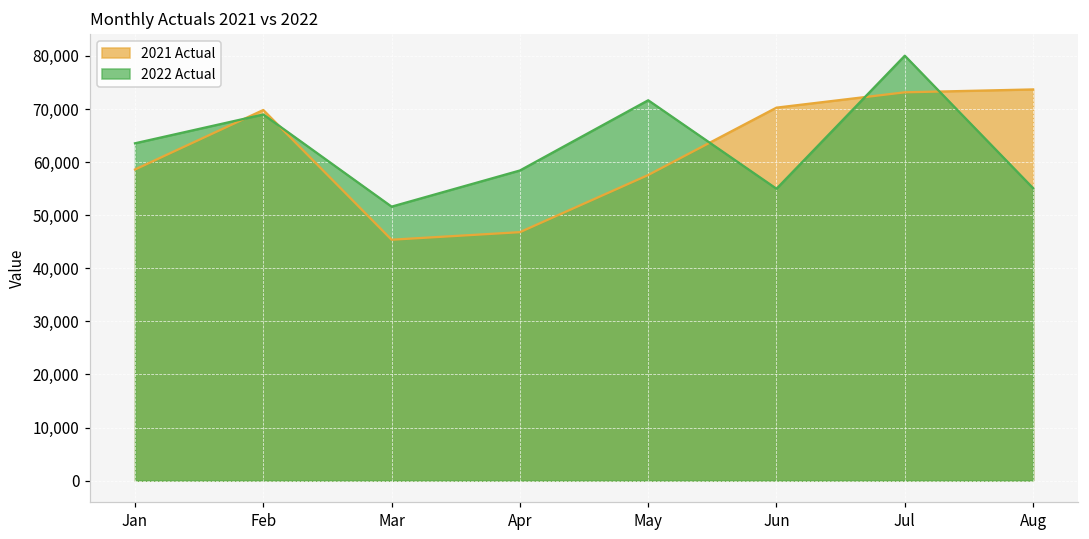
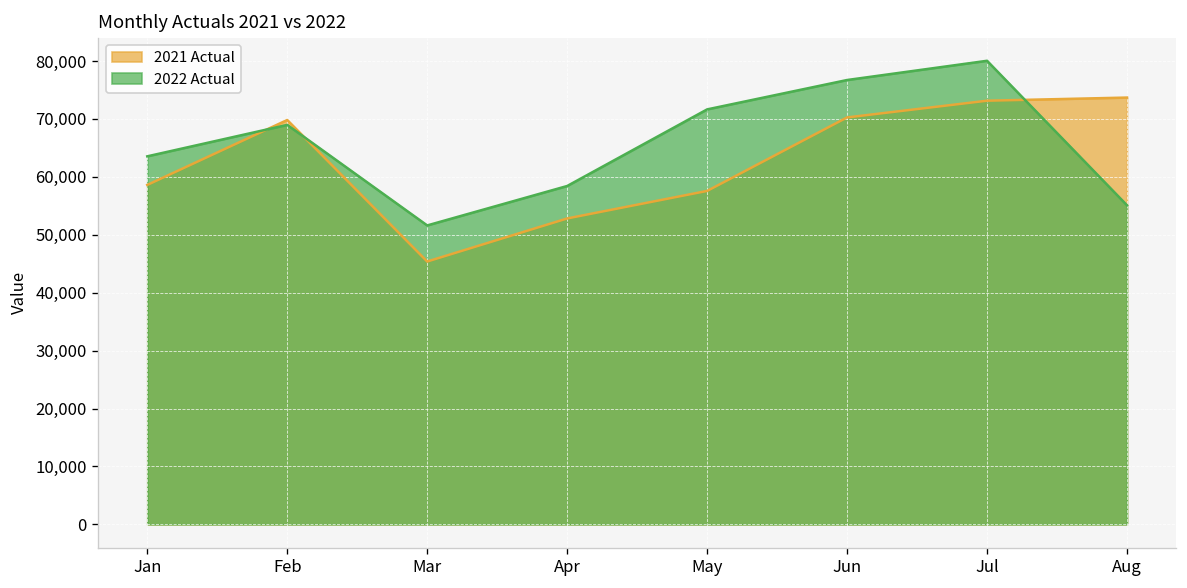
2021 Actual, Apr: 47,000 -> 53,000
2022 Actual, Jun: 55,000 -> 77,000
